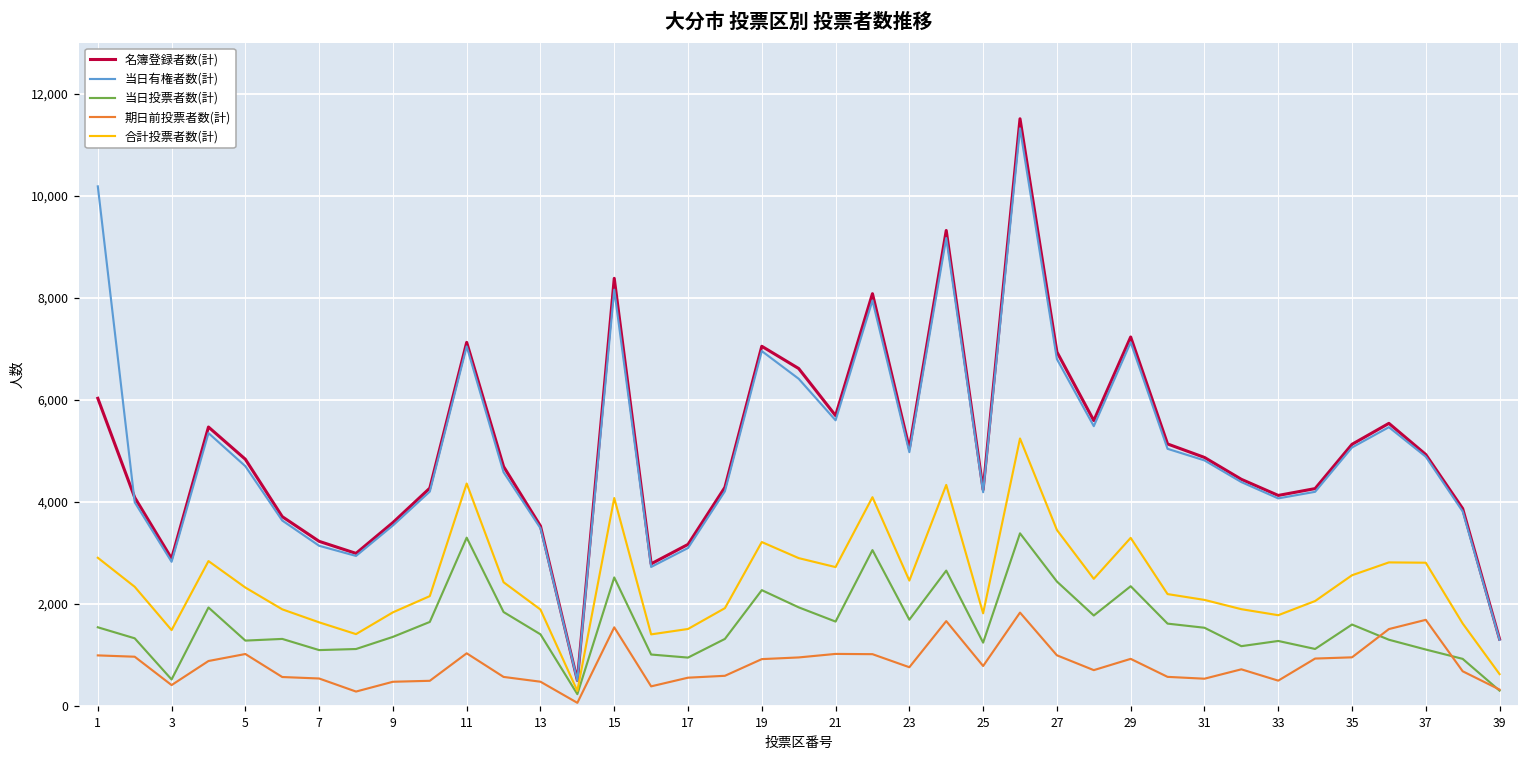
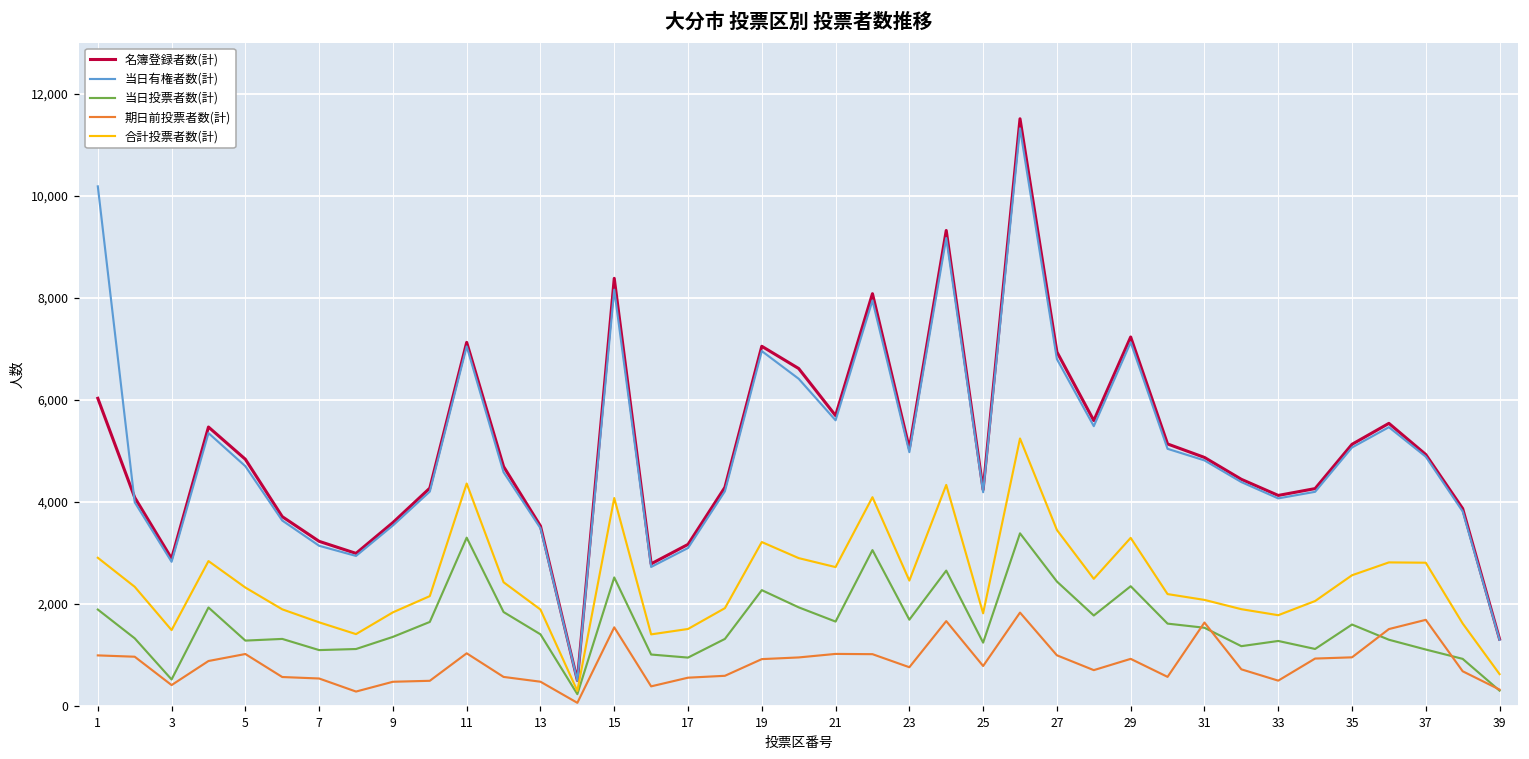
当日投票者数(計), 1: 1,500 -> 1,900
期日前投票者数(計), 31: 500 -> 1,600
